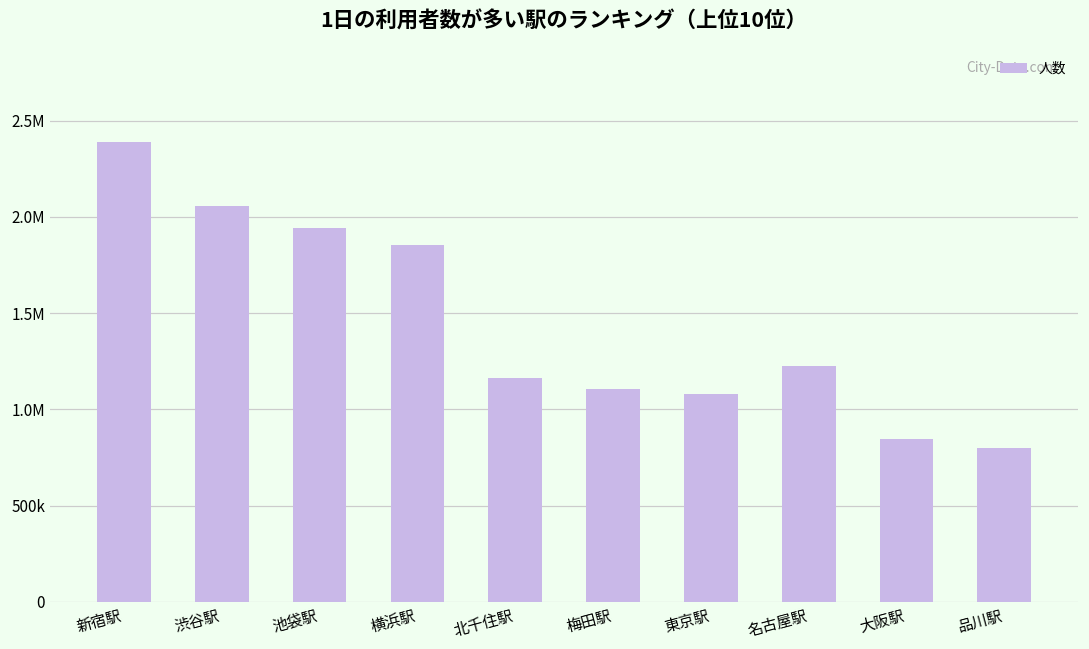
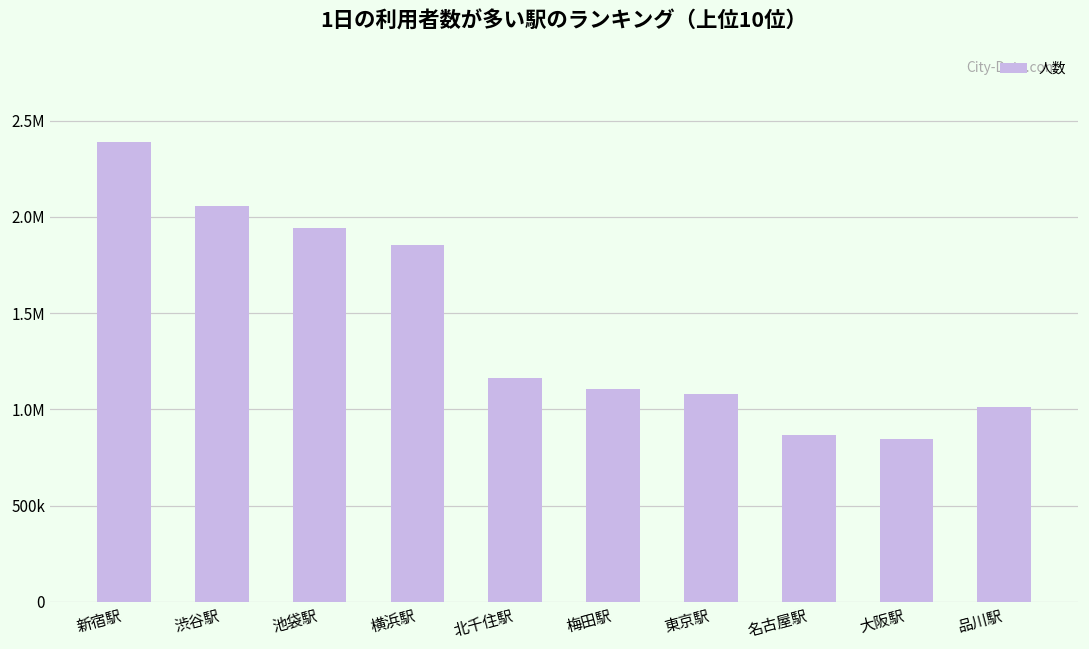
名古屋駅: 1220000 -> 870000
品川駅: 800000 -> 1010000
